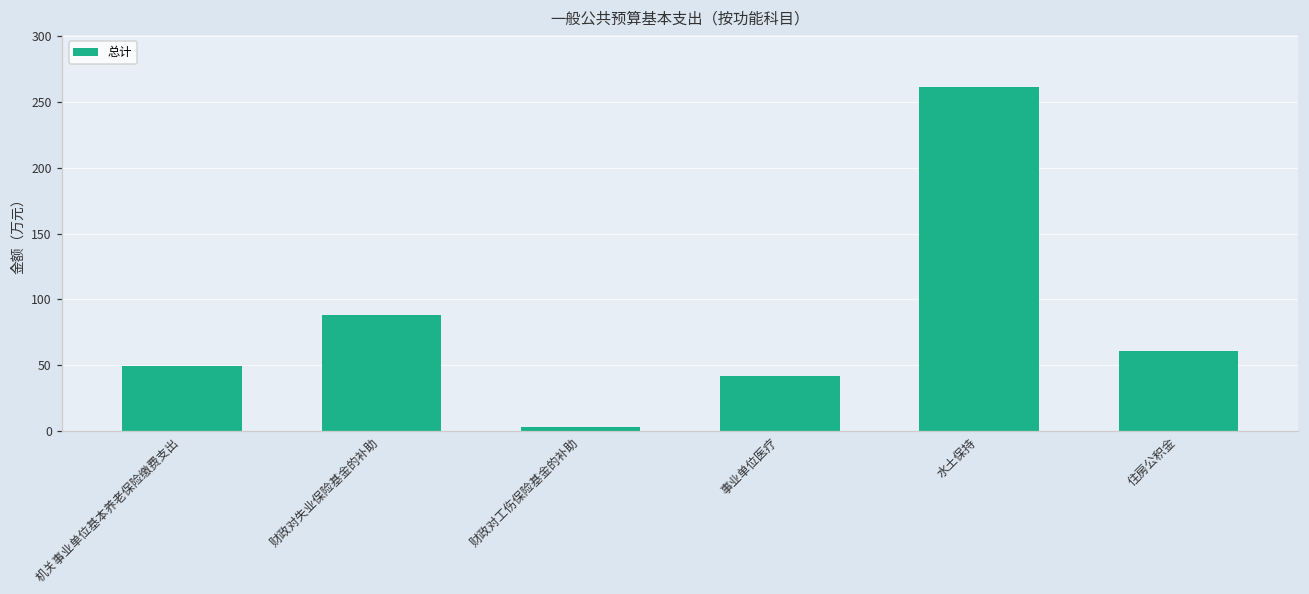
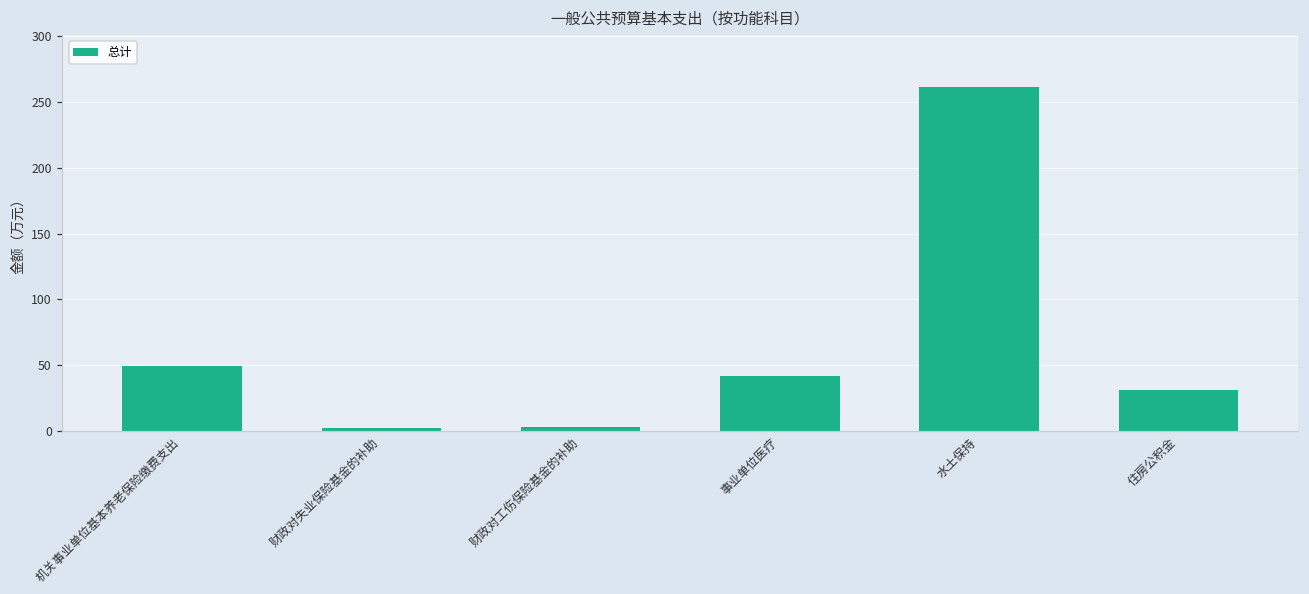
财政对失业保险基金的补助: 88 -> 2
住房公积金: 61 -> 31
